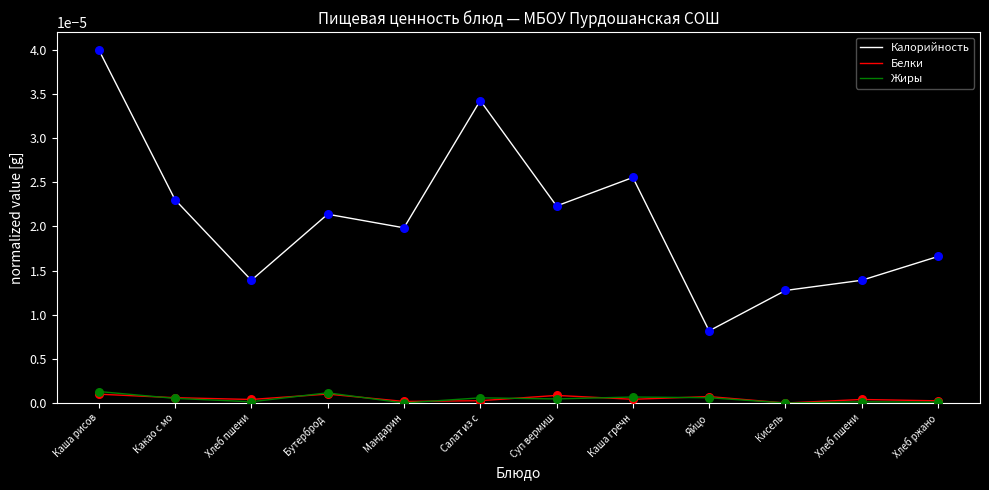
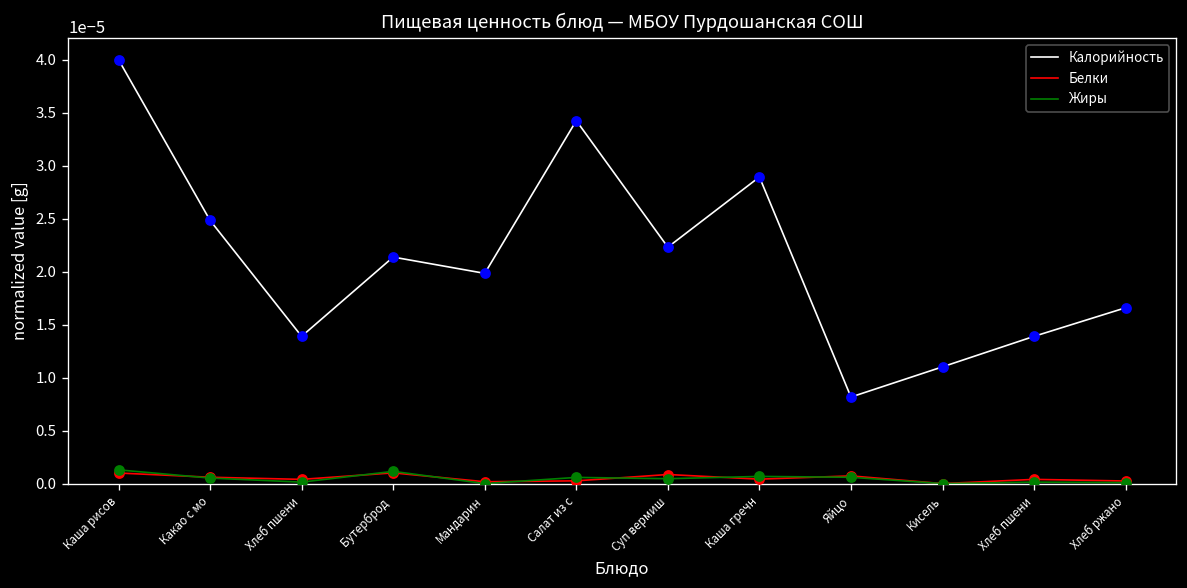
Калорийность, Какао с мо: 0.000023 -> 0.000025
Калорийность, Каша гречн: 0.000026 -> 0.000029
Калорийность, Кисель: 0.000013 -> 0.000011
